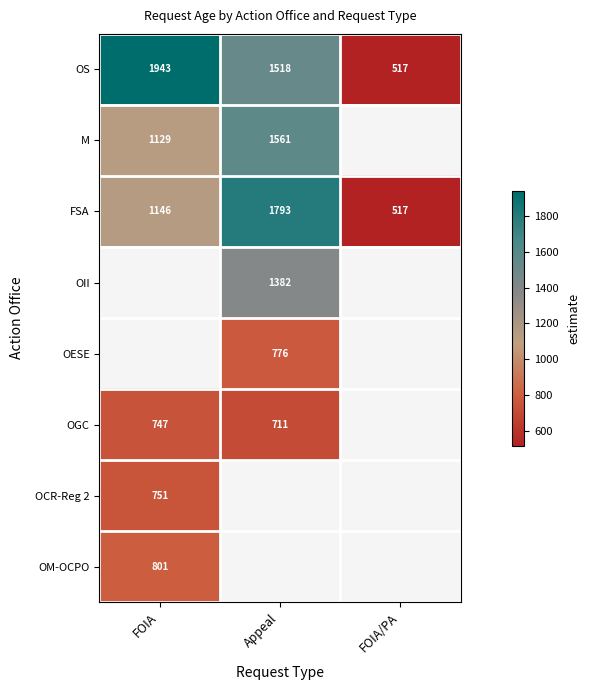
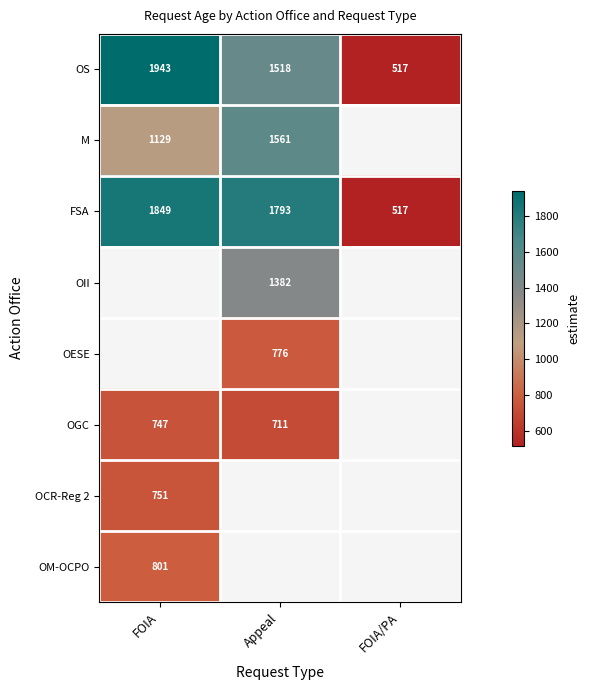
FSA, FOIA: 1146 -> 1849
